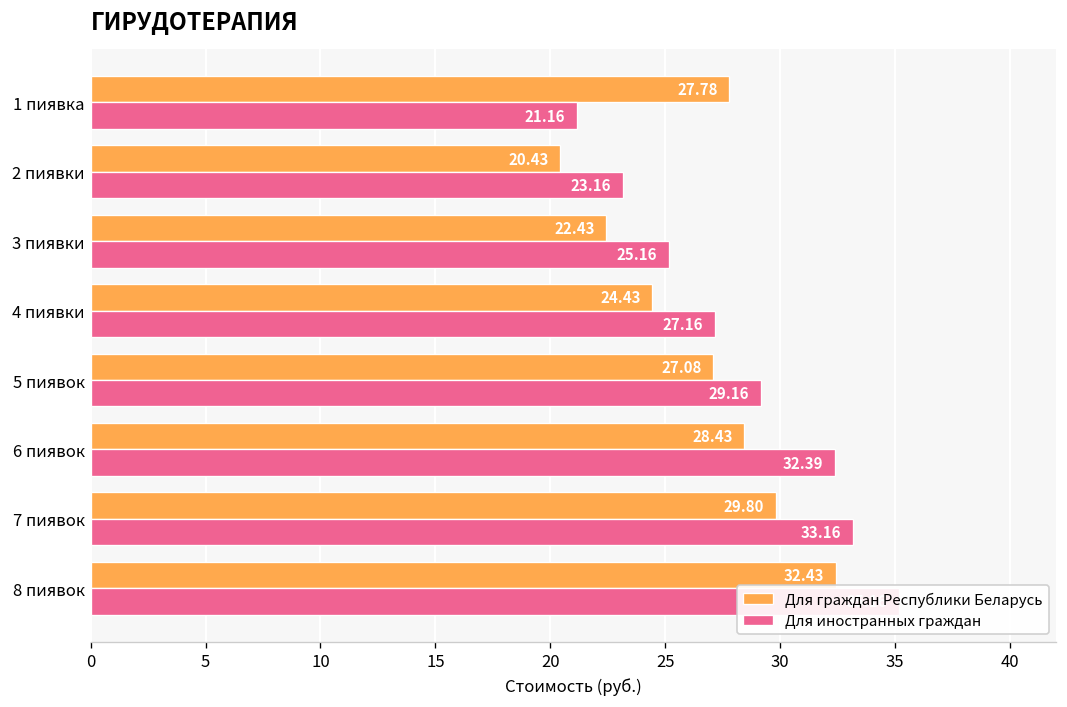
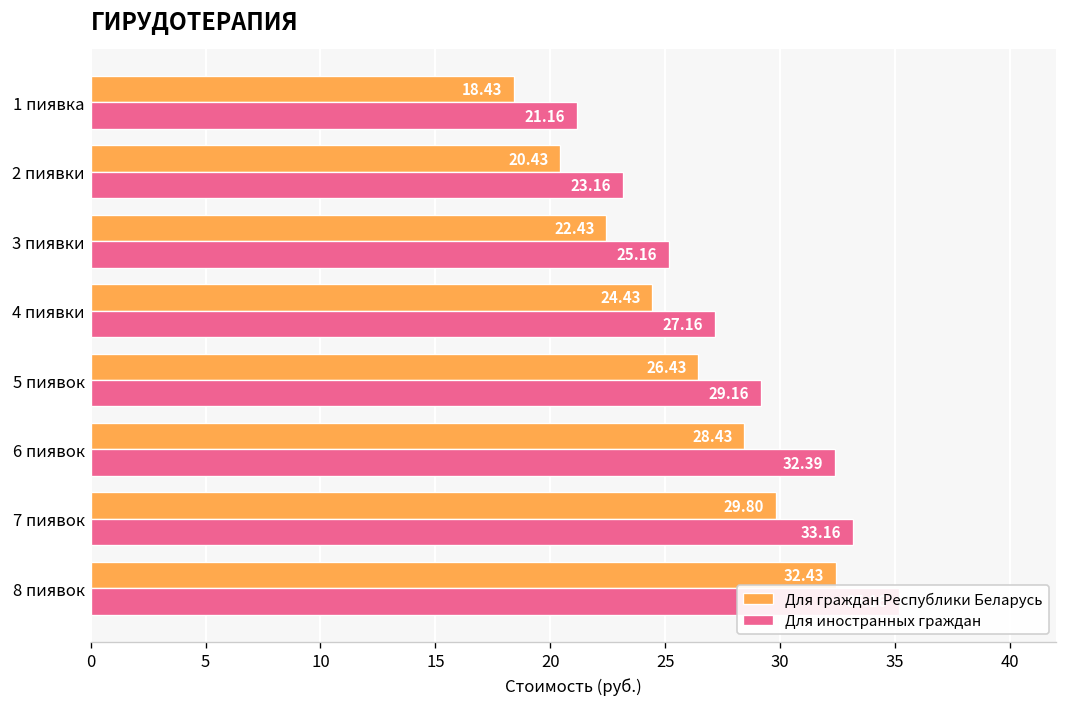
Для граждан Республики Беларусь, 1 пиявка: 27.78 -> 18.43
Для граждан Республики Беларусь, 5 пиявок: 27.08 -> 26.43
